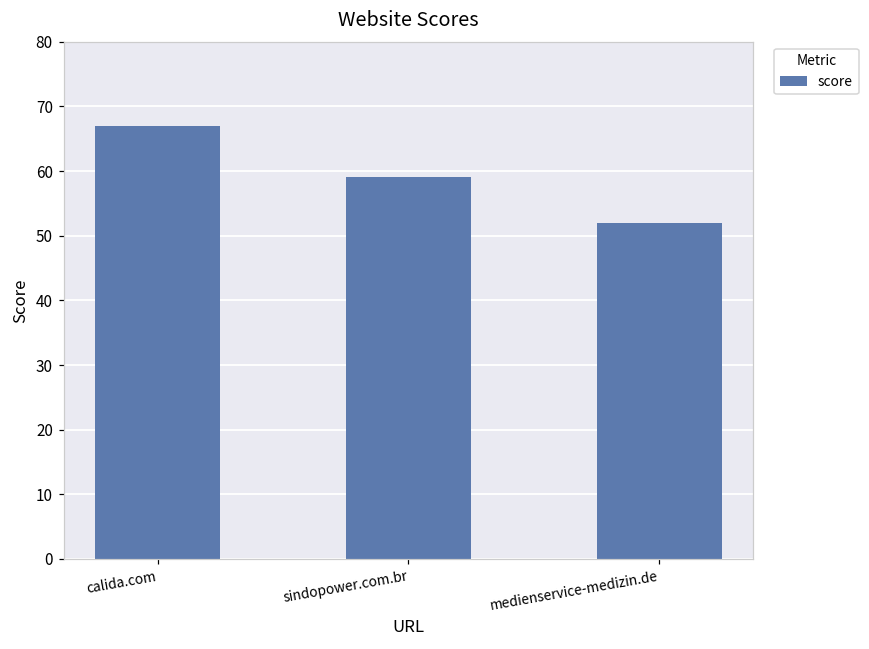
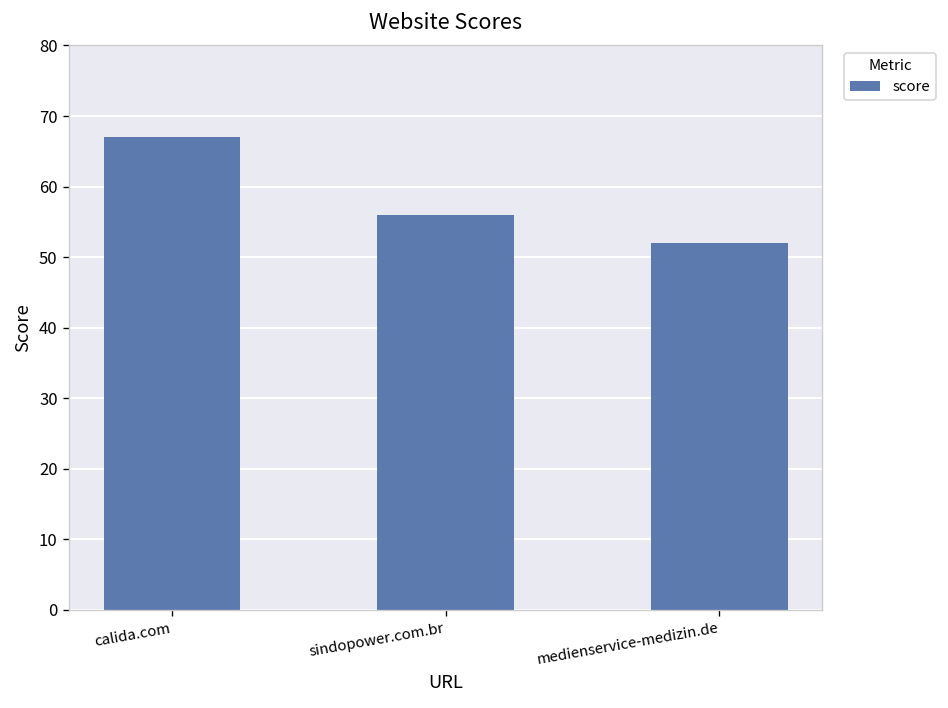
sindopower.com.br: 59 -> 56
